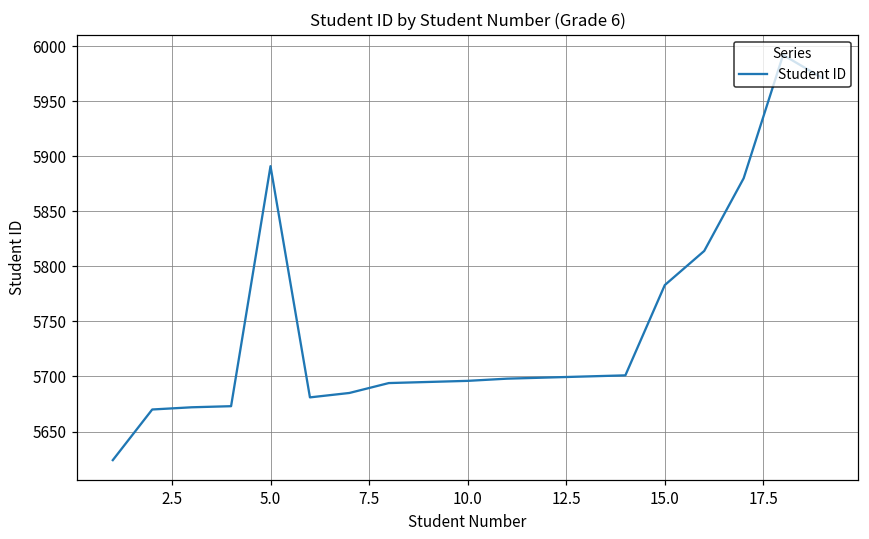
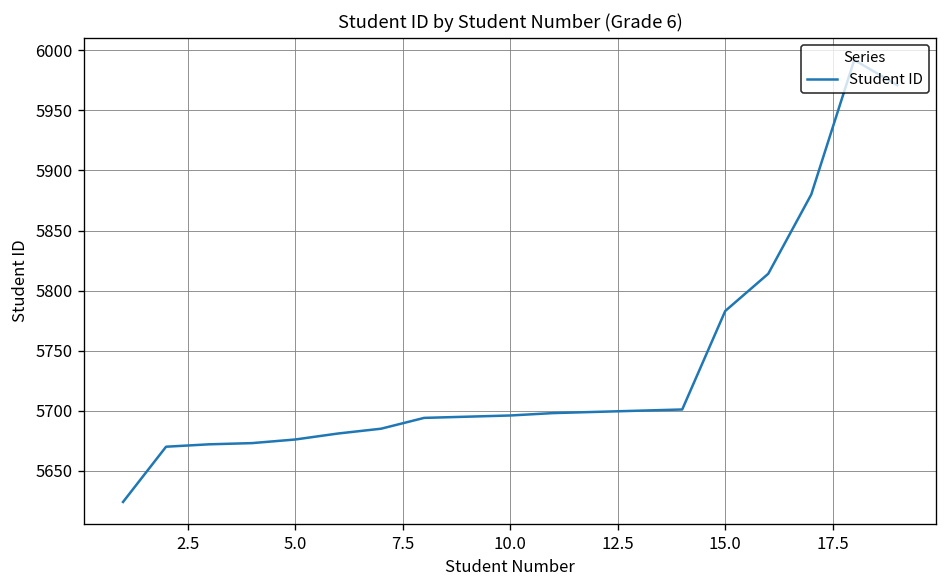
5.0: 5891 -> 5676
